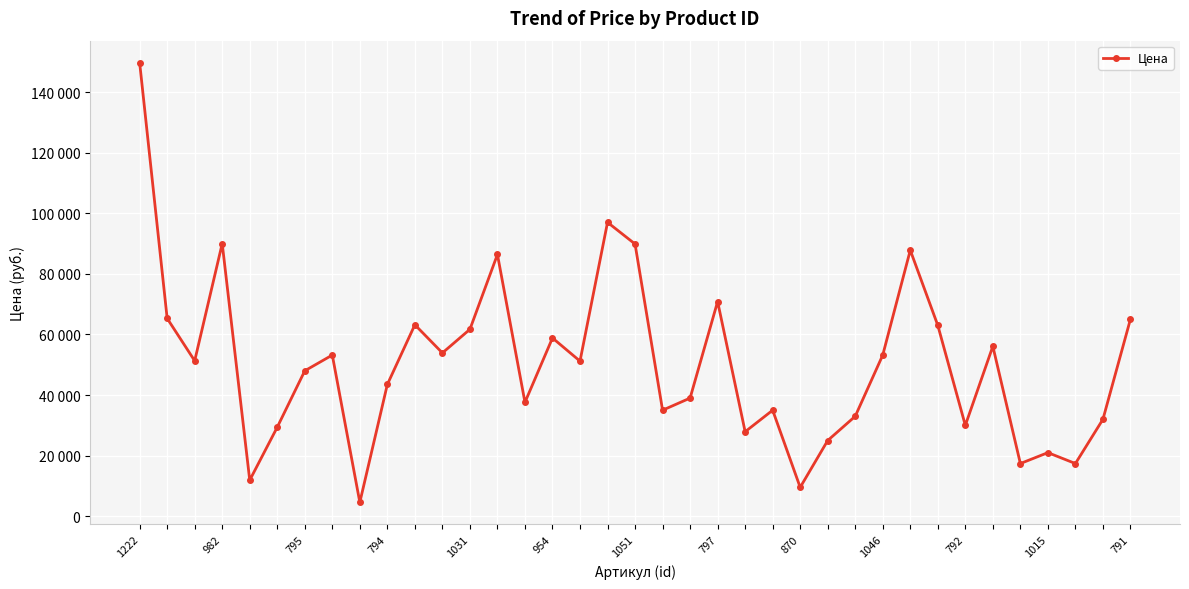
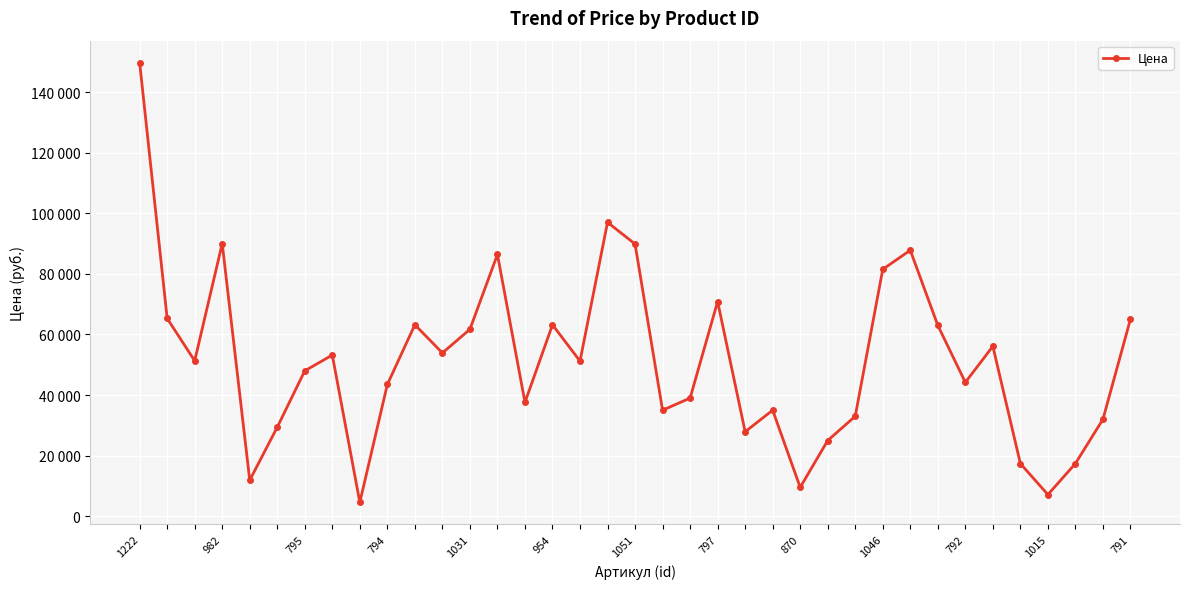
954: 59000 -> 63000
1046: 53000 -> 81000
792: 30000 -> 44000
1015: 21000 -> 7000
